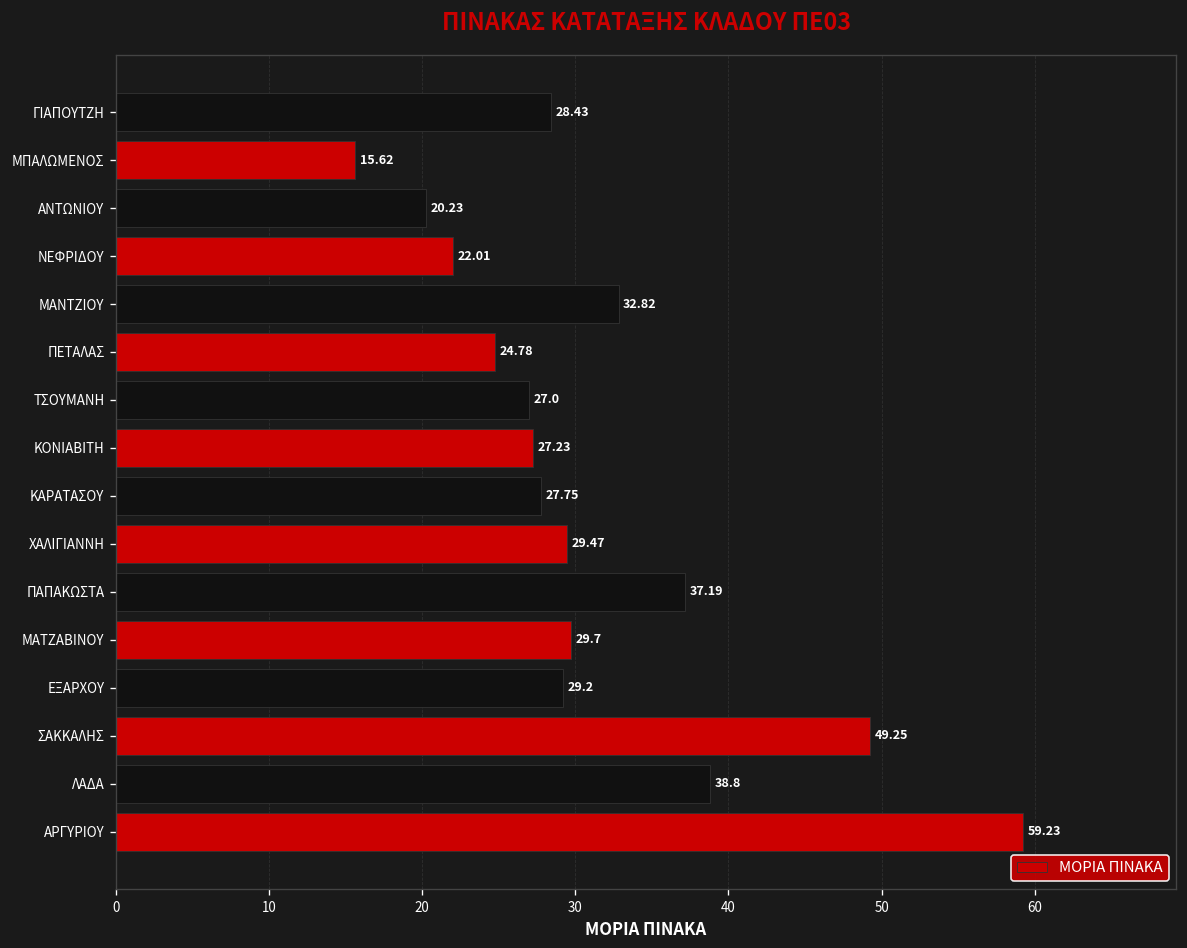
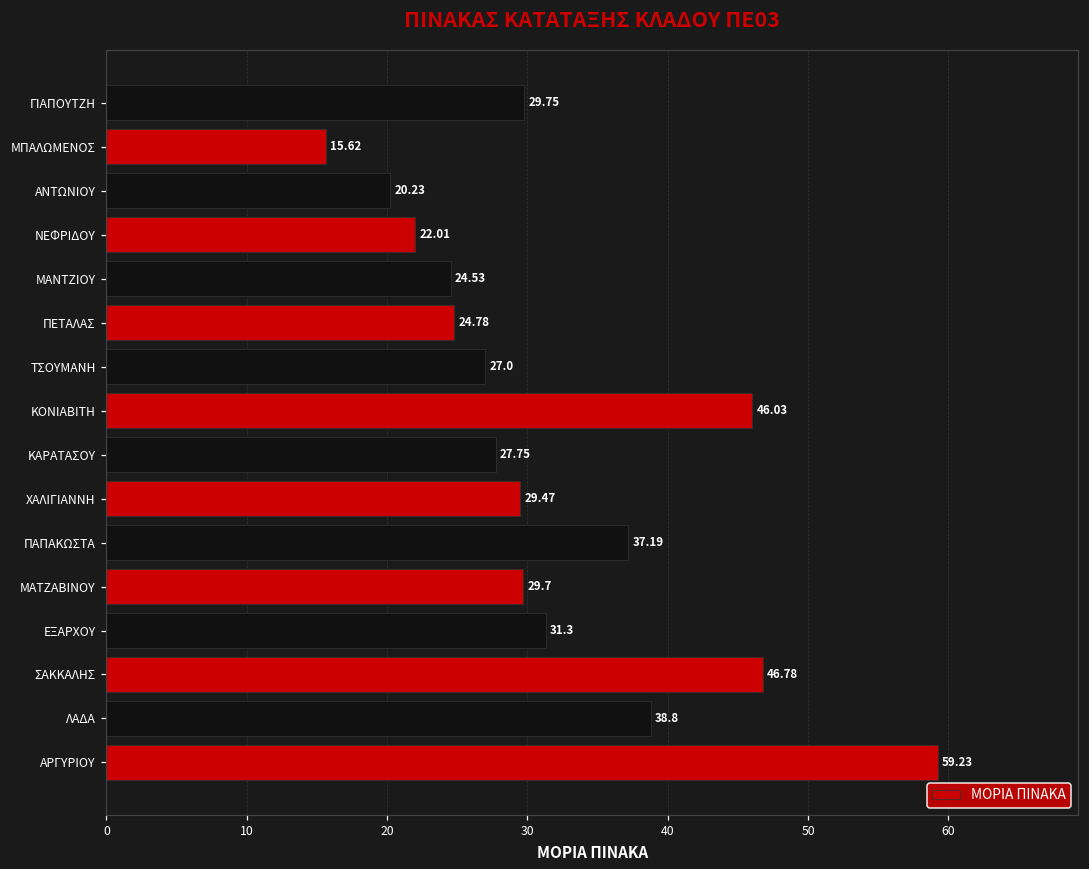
ΓΙΑΠΟΥΤΖΗ: 28.43 -> 29.75
ΜΑΝΤΖΙΟΥ: 32.82 -> 24.53
ΚΟΝΙΑΒΙΤΗ: 27.23 -> 46.03
ΕΞΑΡΧΟΥ: 29.2 -> 31.3
ΣΑΚΚΑΛΗΣ: 49.25 -> 46.78
